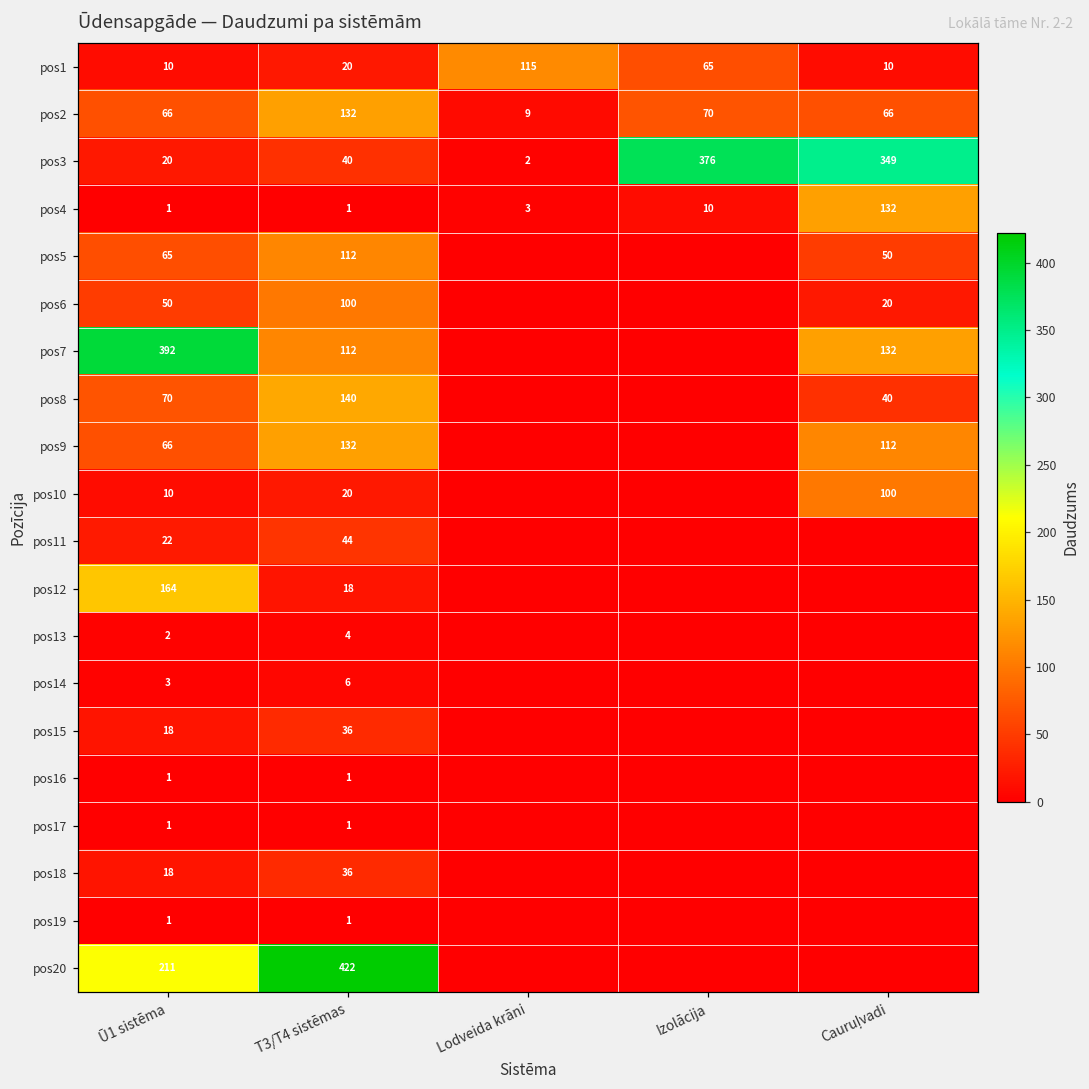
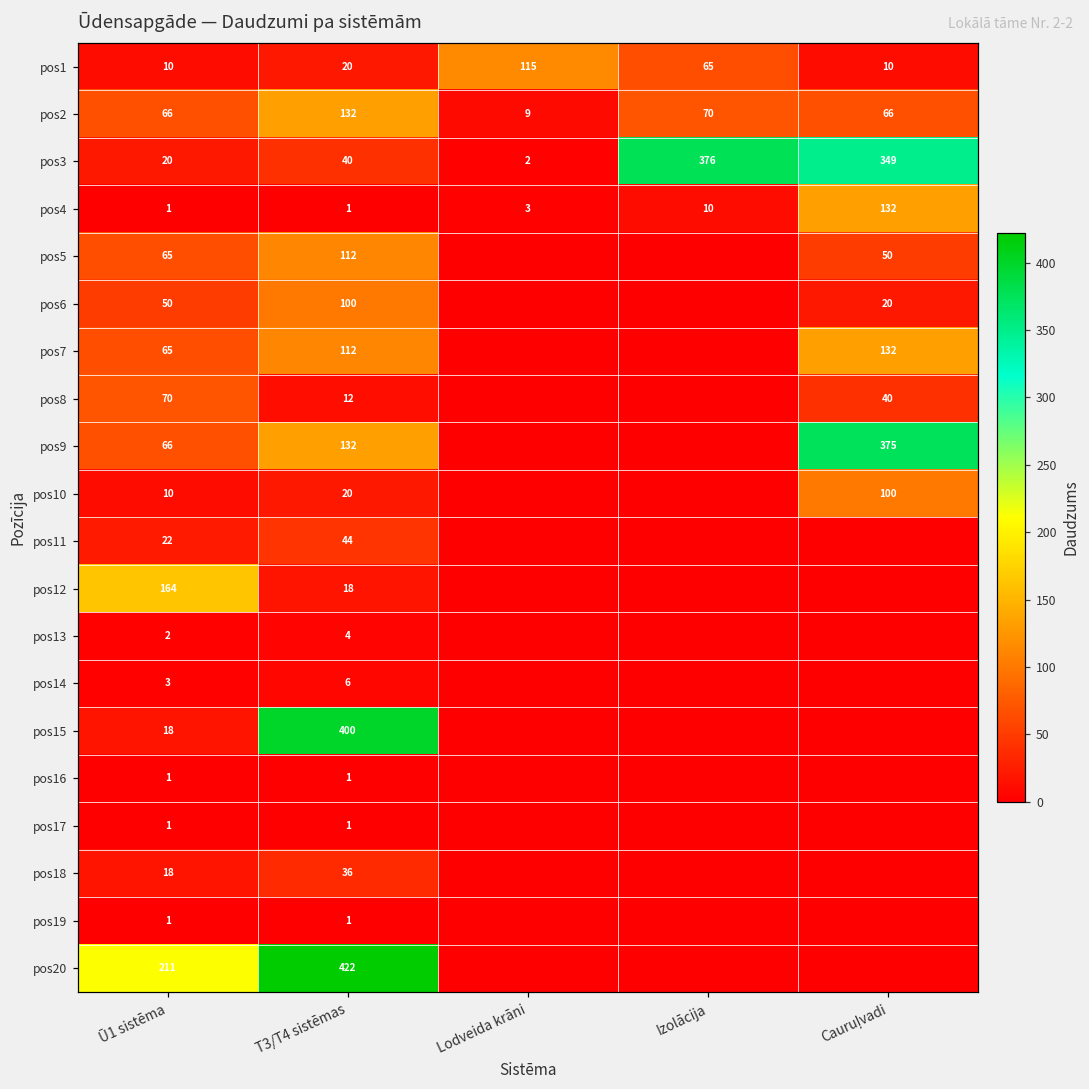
pos7, Ū1 sistēma: 392 -> 65
pos8, T3/T4 sistēmas: 140 -> 12
pos9, Cauruļvadi: 112 -> 375
pos15, T3/T4 sistēmas: 36 -> 400
